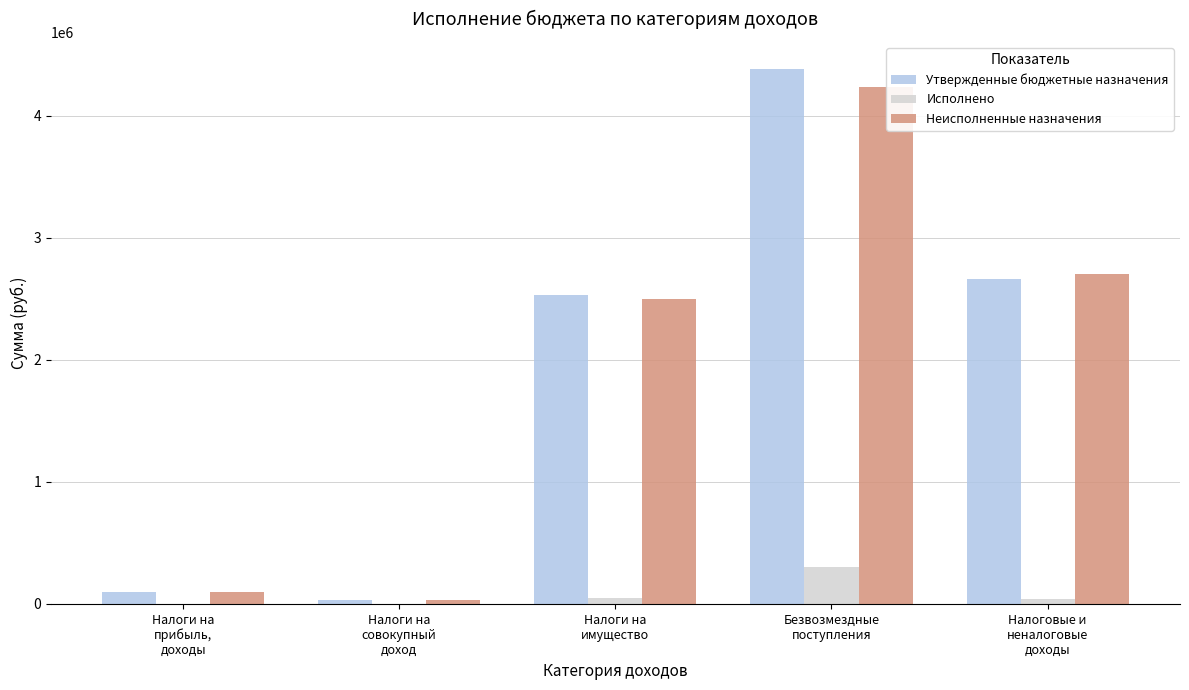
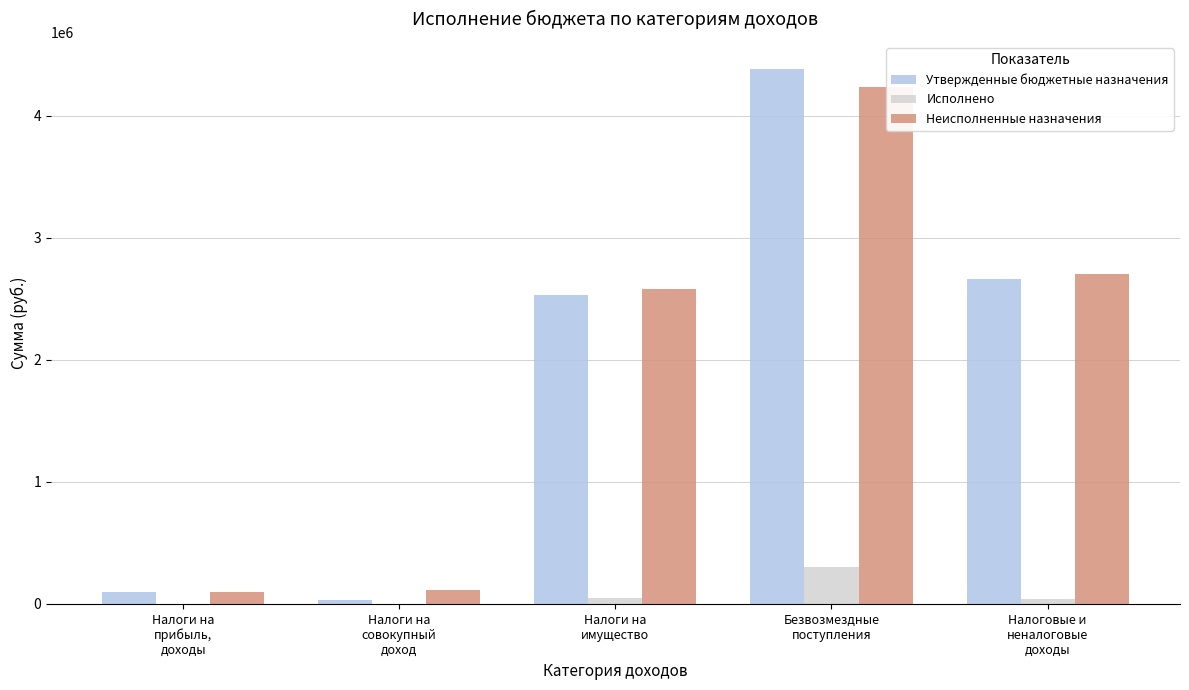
Неисполненные назначения, Налоги на совокупный доход: 30000 -> 110000
Неисполненные назначения, Налоги на имущество: 2500000 -> 2580000
